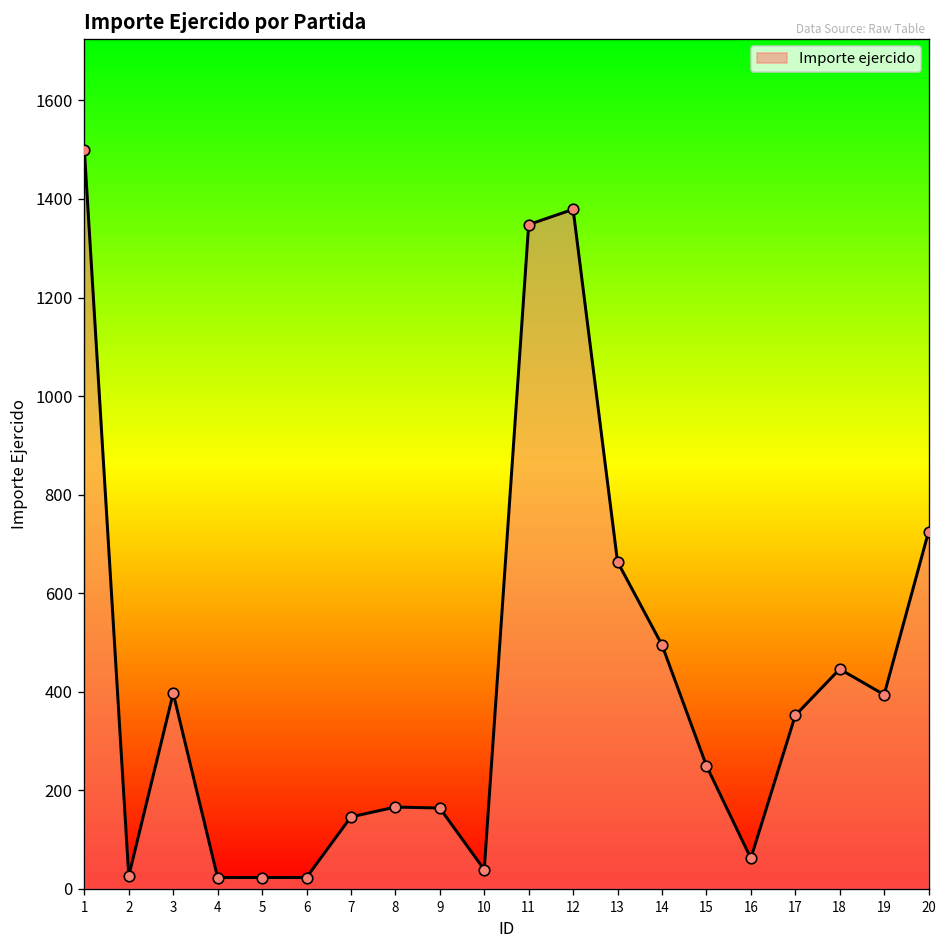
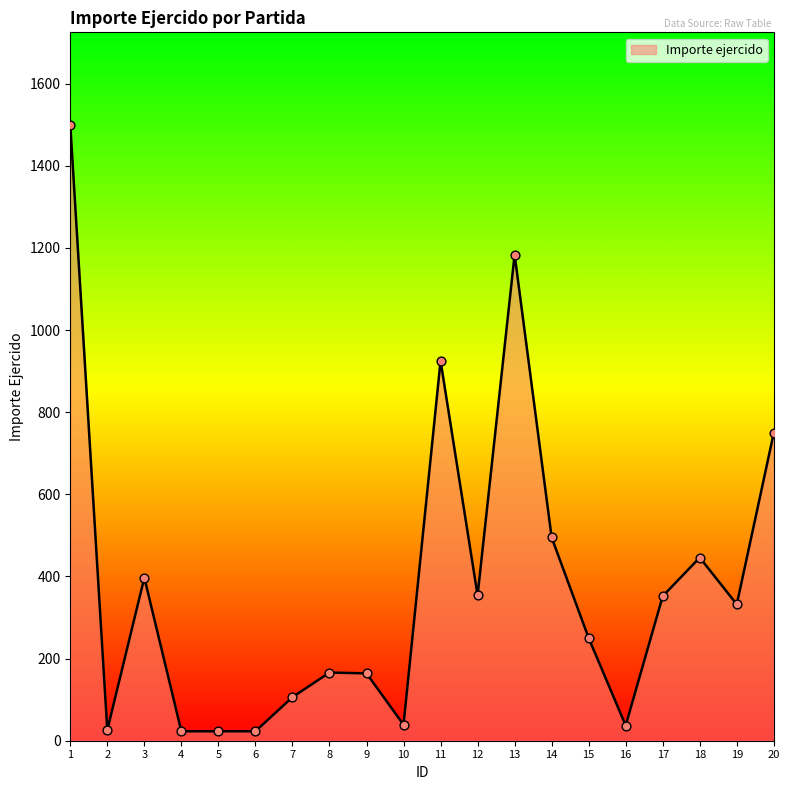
7: 150 -> 110
11: 1350 -> 930
12: 1380 -> 350
13: 660 -> 1180
16: 60 -> 40
19: 390 -> 330
20: 730 -> 750
